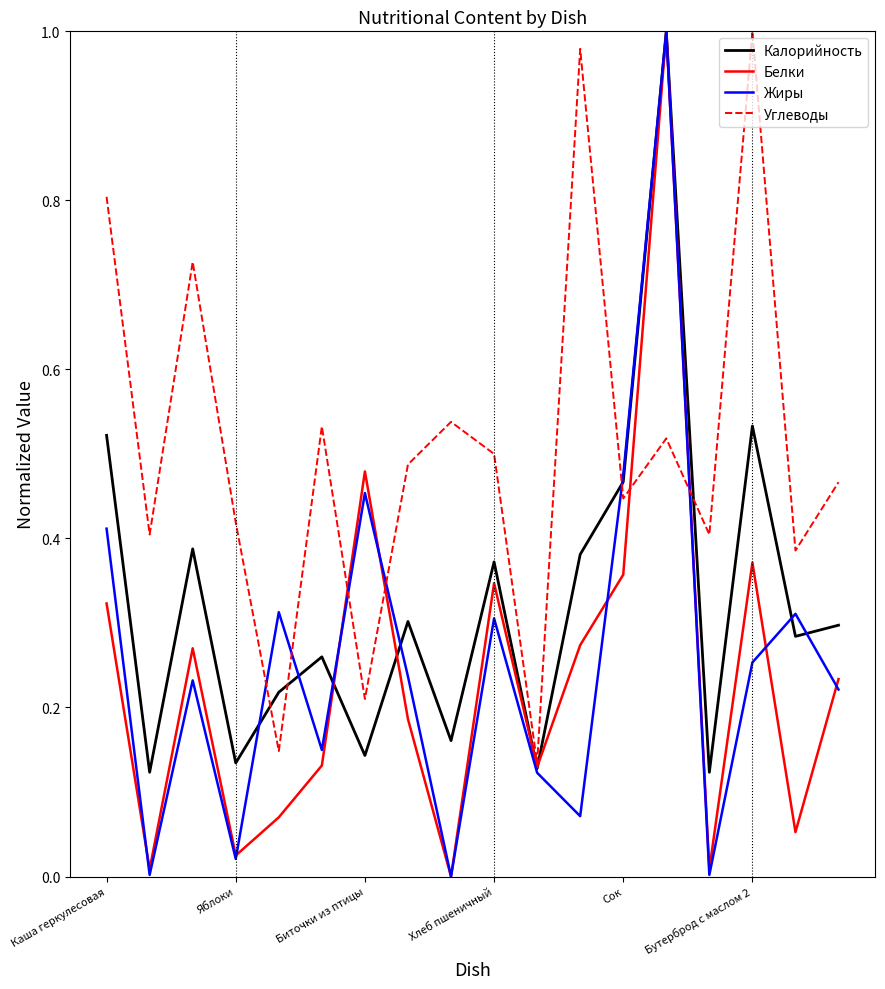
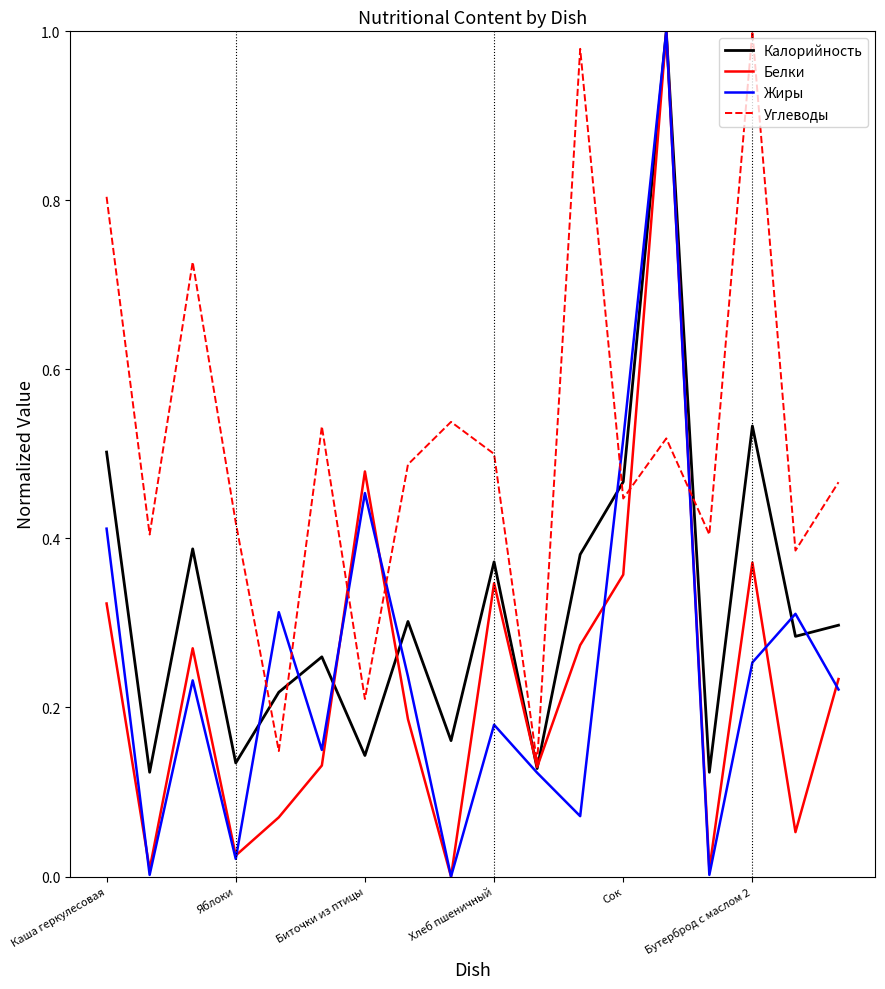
Калорийность, Каша геркулесовая: 0.52 -> 0.50
Жиры, Хлеб пшеничный: 0.31 -> 0.18
Жиры, Сок: 0.47 -> 0.52
